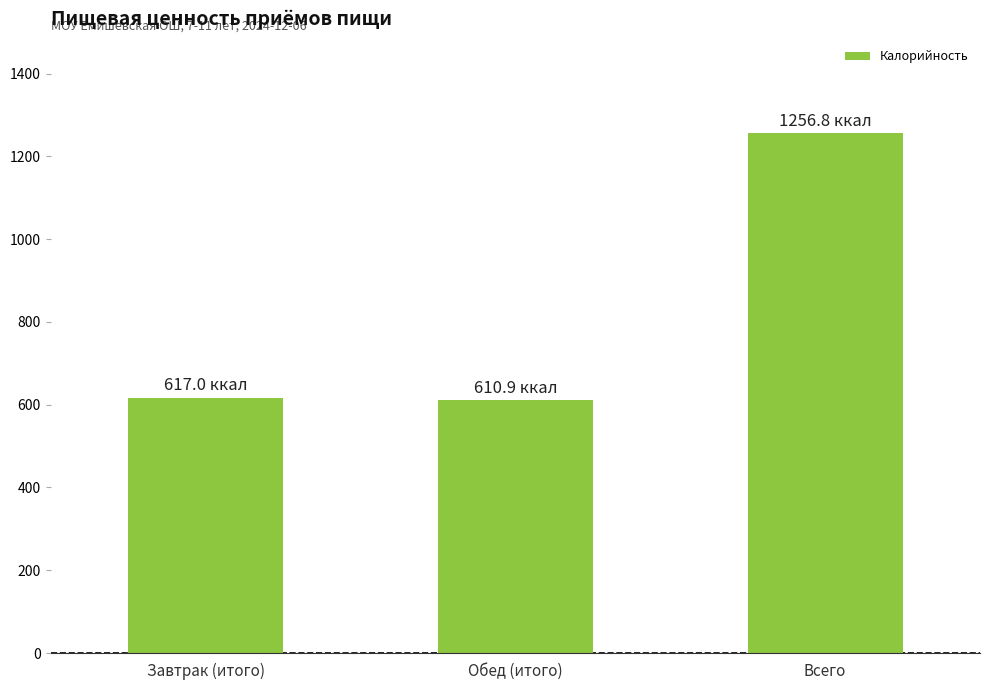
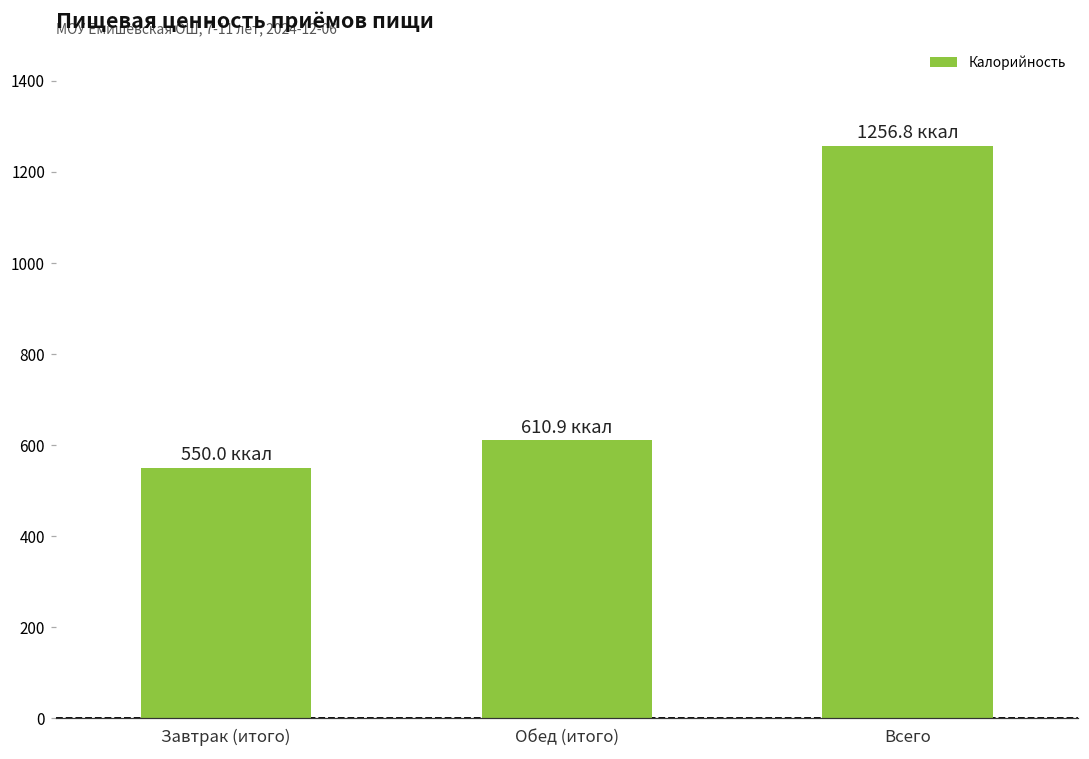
Завтрак (итого): 617.0 -> 550.0
